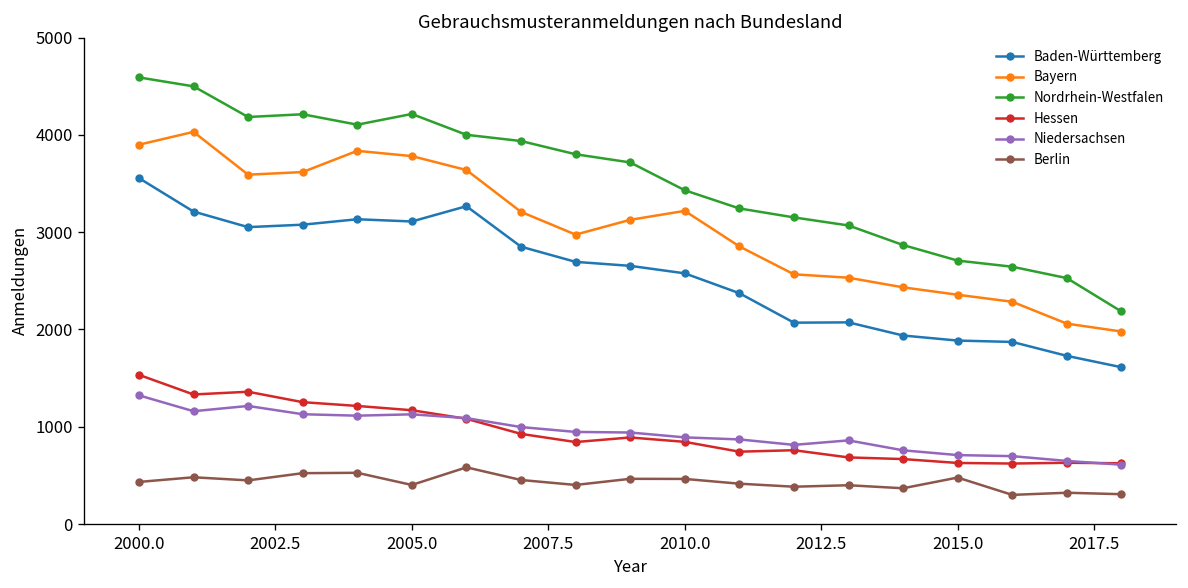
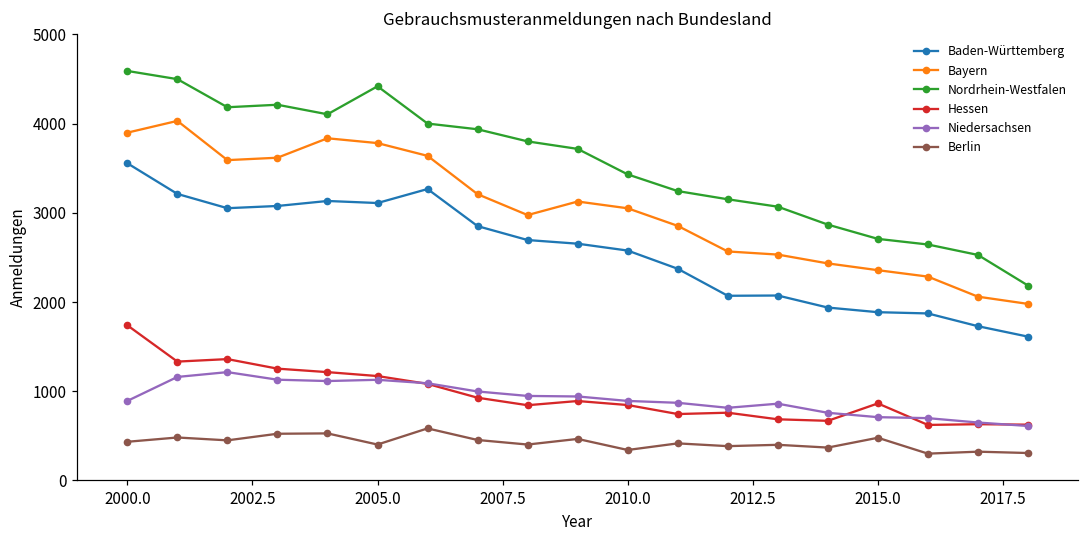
Hessen, 2000.0: 1500 -> 1700
Niedersachsen, 2000.0: 1300 -> 900
Nordrhein-Westfalen, 2005.0: 4200 -> 4400
Bayern, 2010.0: 3200 -> 3100
Berlin, 2010.0: 500 -> 300
Hessen, 2015.0: 600 -> 900
